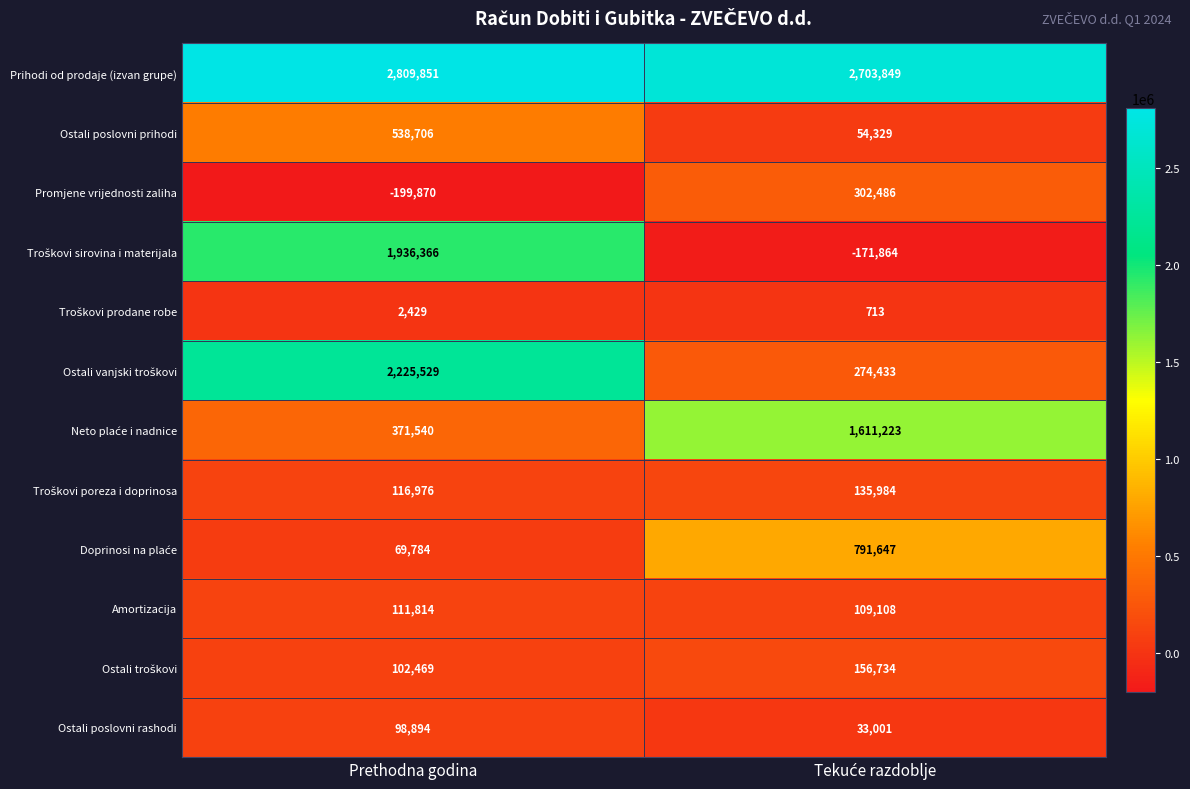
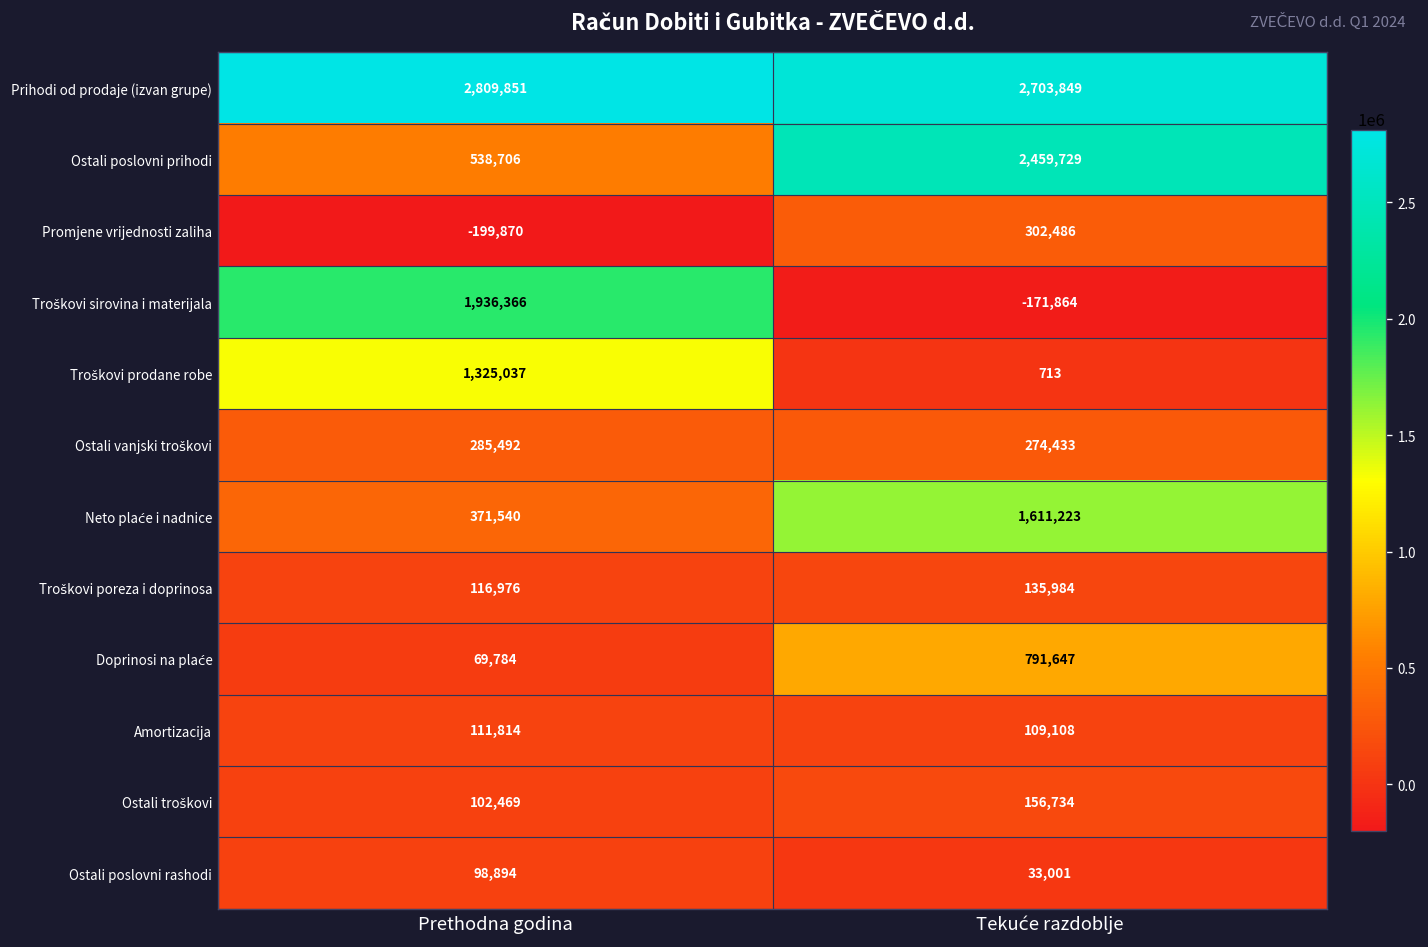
Ostali poslovni prihodi, Tekuće razdoblje: 54,329 -> 2,459,729
Troškovi prodane robe, Prethodna godina: 2,429 -> 1,325,037
Ostali vanjski troškovi, Prethodna godina: 2,225,529 -> 285,492
